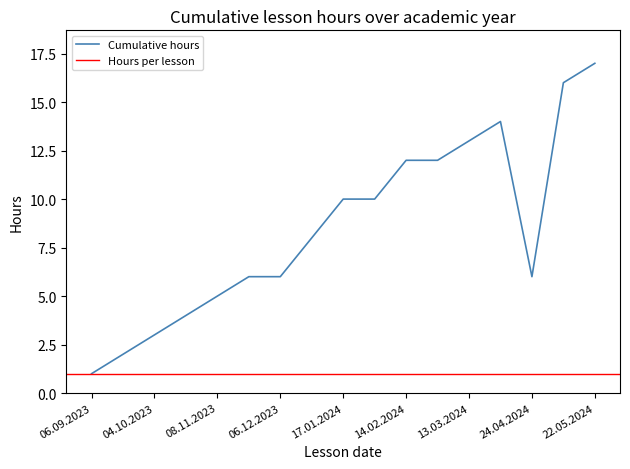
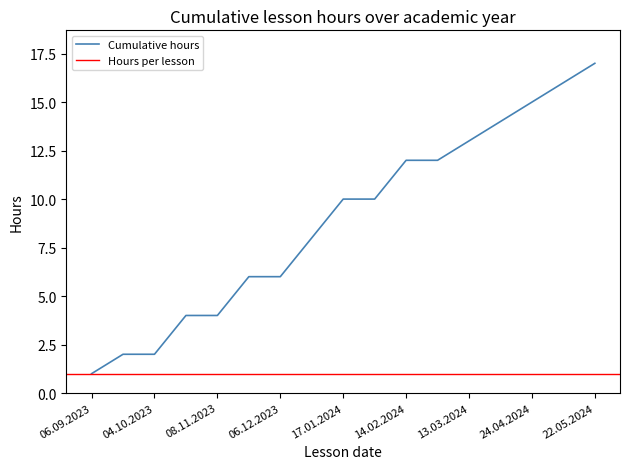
04.10.2023: 3 -> 2
08.11.2023: 5 -> 4
24.04.2024: 6 -> 15
